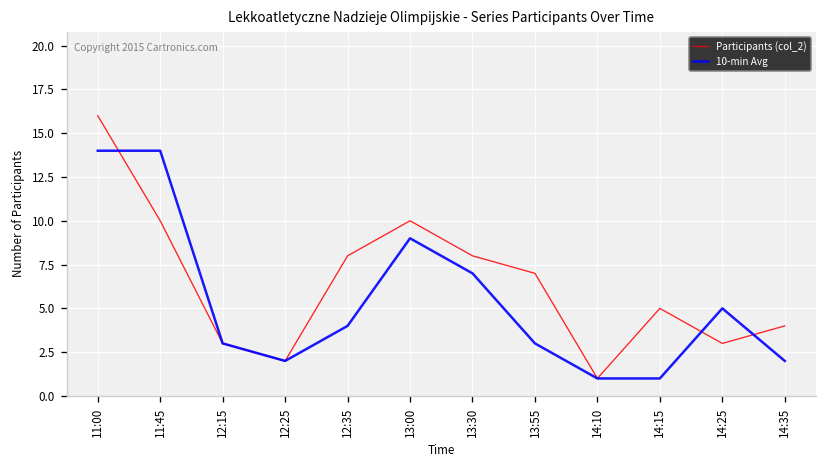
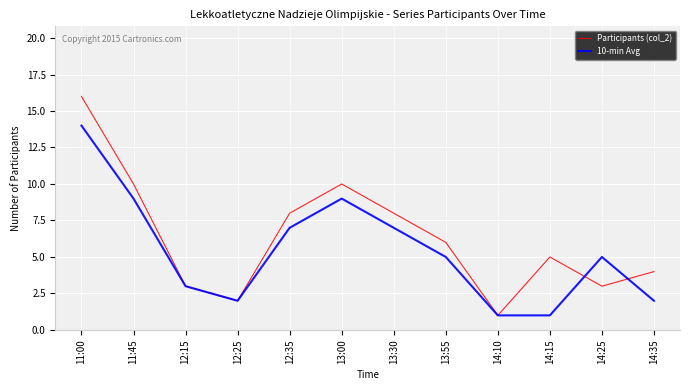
10-min Avg, 11:45: 14 -> 9
10-min Avg, 12:35: 4 -> 7
Participants (col_2), 13:55: 7 -> 6
10-min Avg, 13:55: 3 -> 5
